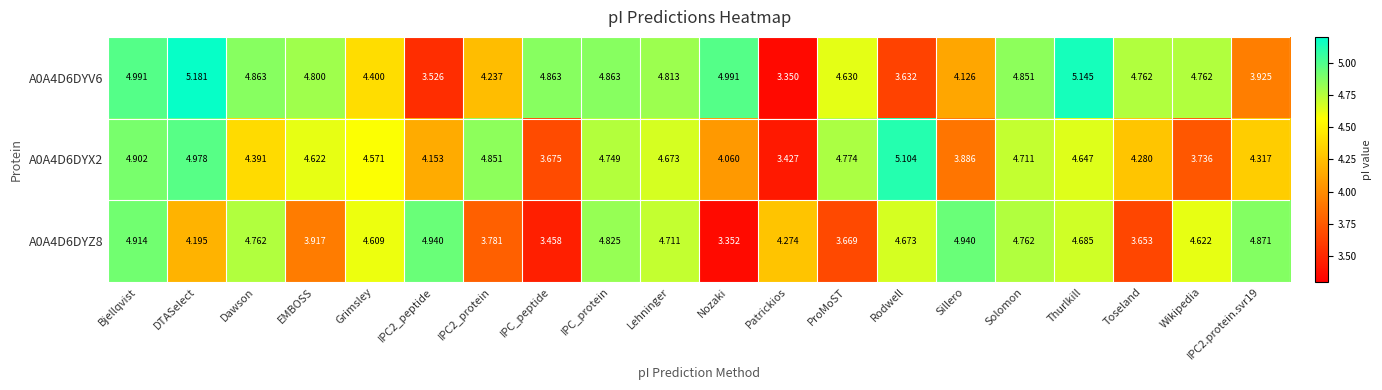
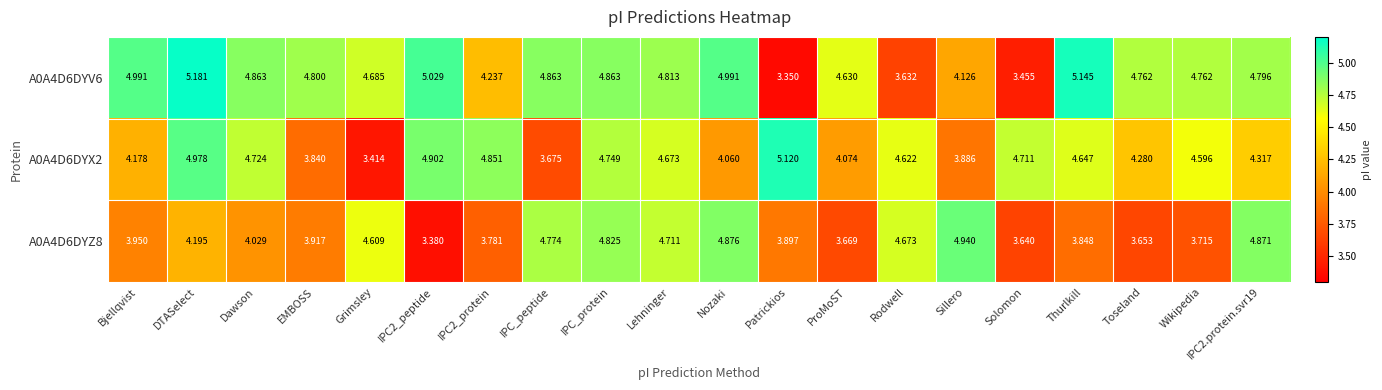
A0A4D6DYV6, Grimsley: 4.400 -> 4.685
A0A4D6DYV6, IPC2_peptide: 3.526 -> 5.029
A0A4D6DYV6, Solomon: 4.851 -> 3.455
A0A4D6DYV6, IPC2.protein.svr19: 3.925 -> 4.796
A0A4D6DYX2, Bjellqvist: 4.902 -> 4.178
A0A4D6DYX2, Dawson: 4.391 -> 4.724
A0A4D6DYX2, EMBOSS: 4.622 -> 3.840
A0A4D6DYX2, Grimsley: 4.571 -> 3.414
A0A4D6DYX2, IPC2_peptide: 4.153 -> 4.902
A0A4D6DYX2, Patrickios: 3.427 -> 5.120
A0A4D6DYX2, ProMoST: 4.774 -> 4.074
A0A4D6DYX2, Rodwell: 5.104 -> 4.622
A0A4D6DYX2, Wikipedia: 3.736 -> 4.596
A0A4D6DYZ8, Bjellqvist: 4.914 -> 3.950
A0A4D6DYZ8, Dawson: 4.762 -> 4.029
A0A4D6DYZ8, IPC2_peptide: 4.940 -> 3.380
A0A4D6DYZ8, IPC_peptide: 3.458 -> 4.774
A0A4D6DYZ8, Nozaki: 3.352 -> 4.876
A0A4D6DYZ8, Patrickios: 4.274 -> 3.897
A0A4D6DYZ8, Solomon: 4.762 -> 3.640
A0A4D6DYZ8, Thurlkill: 4.685 -> 3.848
A0A4D6DYZ8, Wikipedia: 4.622 -> 3.715
